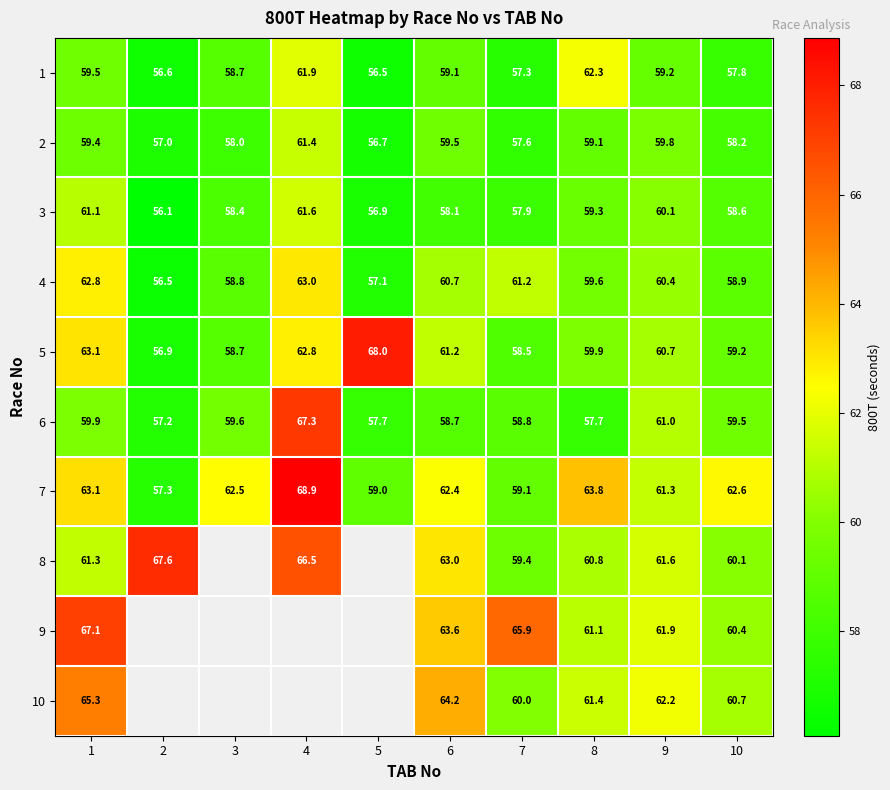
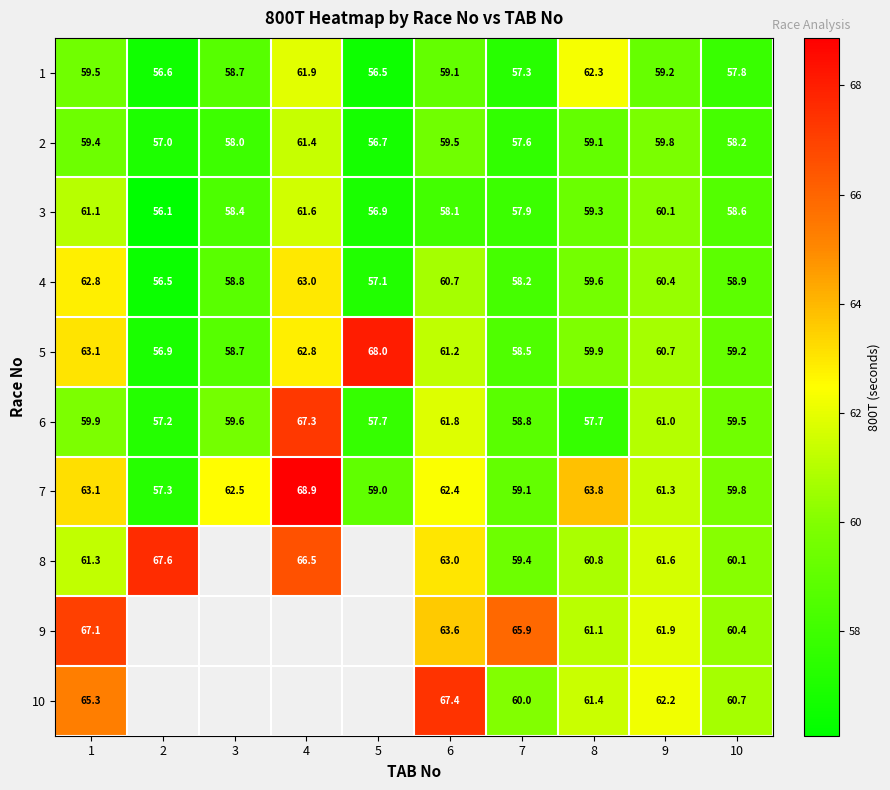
4, 7: 61.2 -> 58.2
6, 6: 58.7 -> 61.8
7, 10: 62.6 -> 59.8
10, 6: 64.2 -> 67.4
